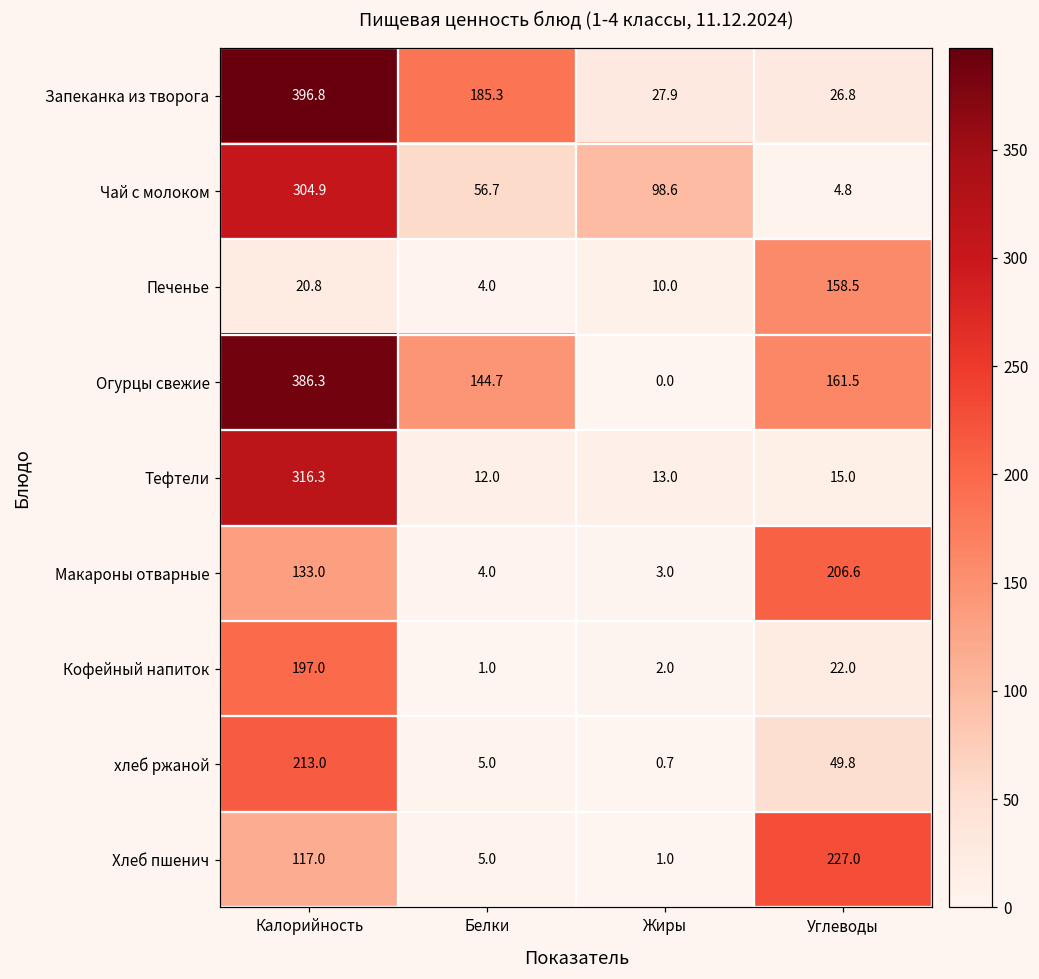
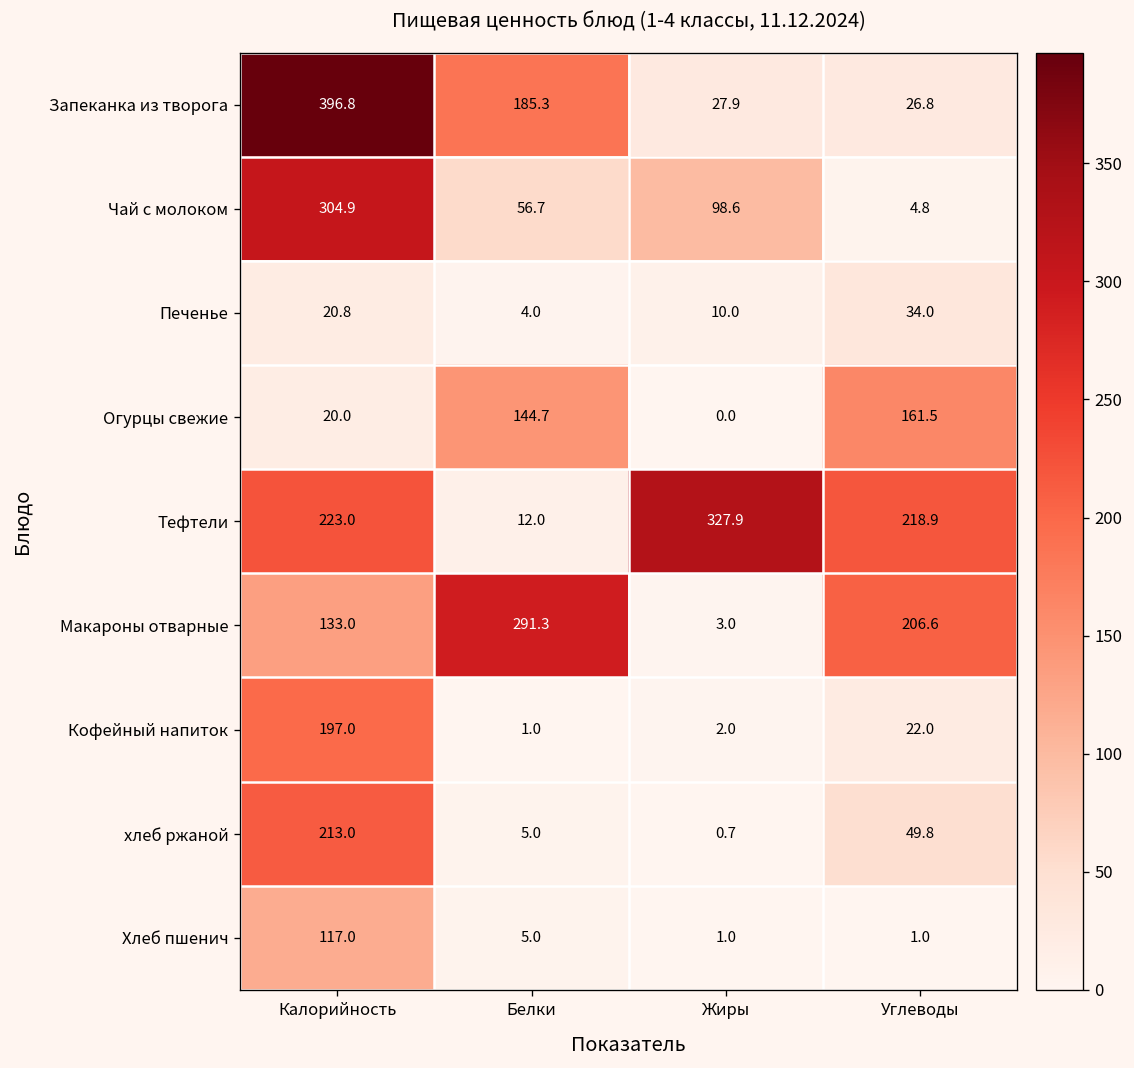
Печенье, Углеводы: 158.5 -> 34.0
Огурцы свежие, Калорийность: 386.3 -> 20.0
Тефтели, Калорийность: 316.3 -> 223.0
Тефтели, Жиры: 13.0 -> 327.9
Тефтели, Углеводы: 15.0 -> 218.9
Макароны отварные, Белки: 4.0 -> 291.3
Хлеб пшенич, Углеводы: 227.0 -> 1.0
